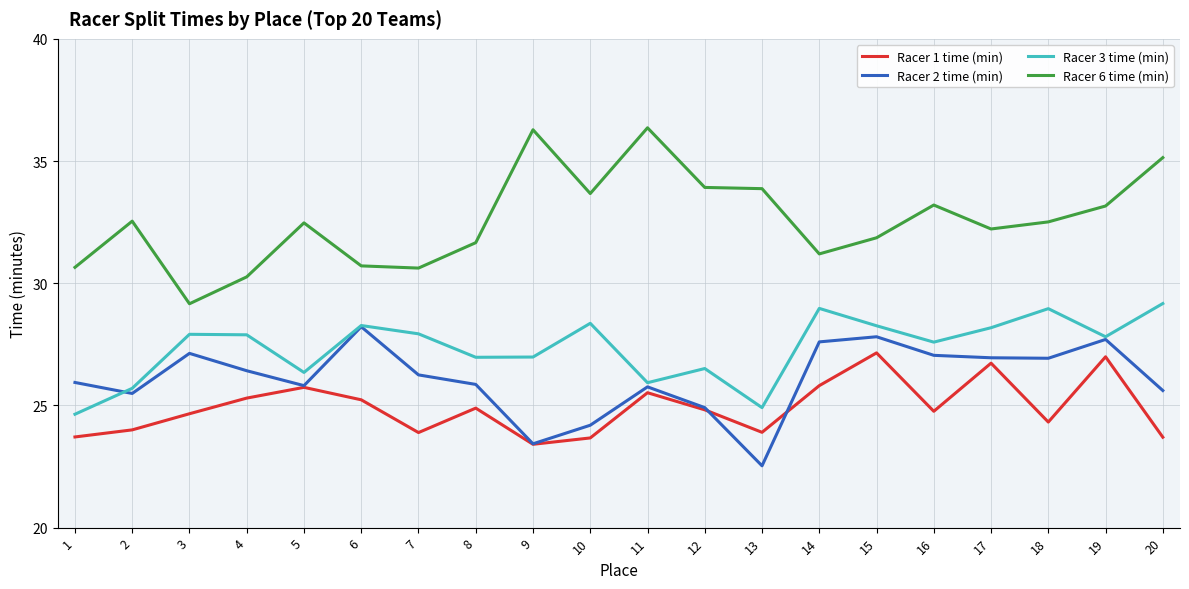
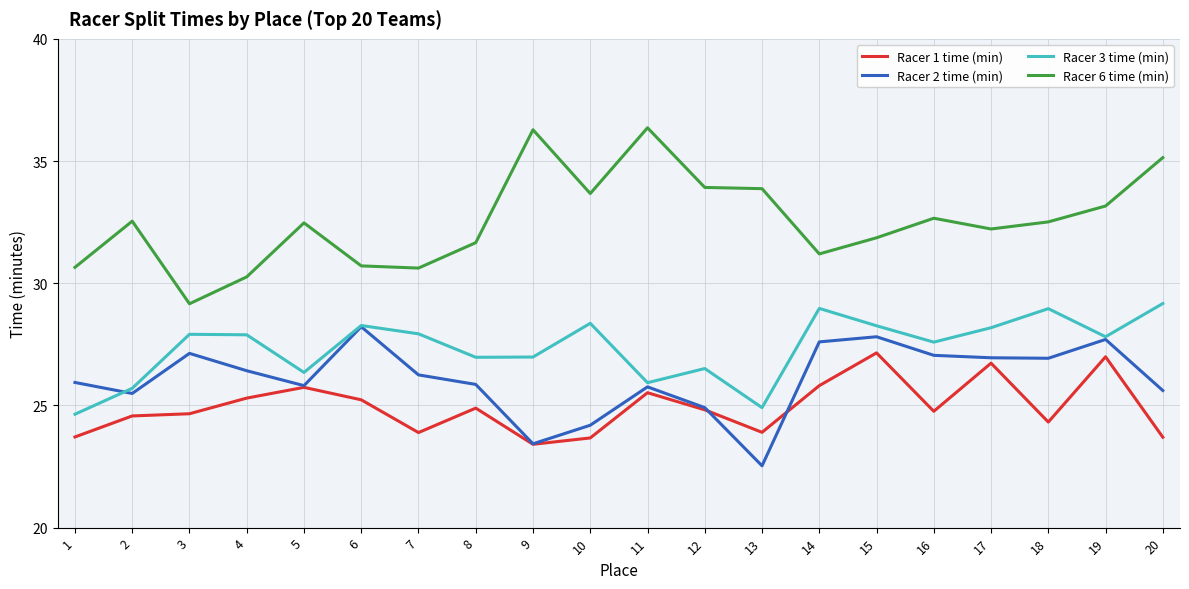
Racer 1 time (min), 2: 24.0 -> 24.6
Racer 6 time (min), 16: 33.2 -> 32.7
